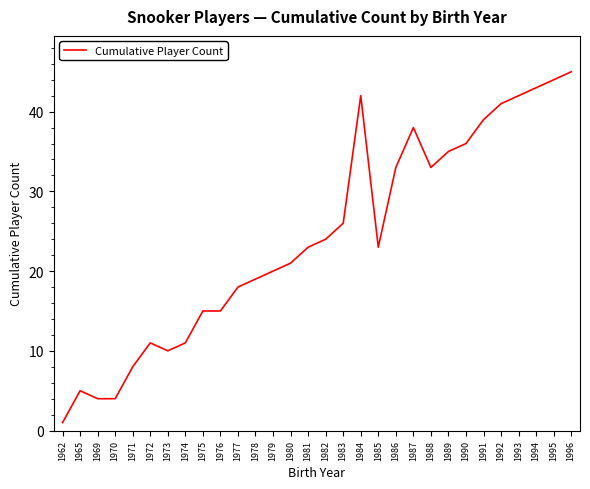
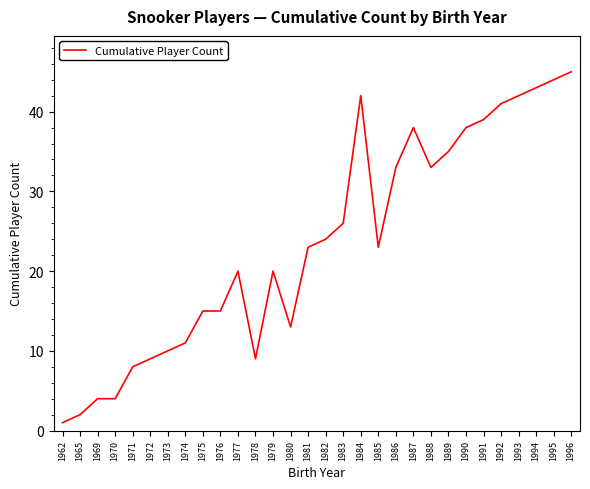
1965: 5 -> 2
1972: 11 -> 9
1977: 18 -> 20
1978: 19 -> 9
1980: 21 -> 13
1990: 36 -> 38
